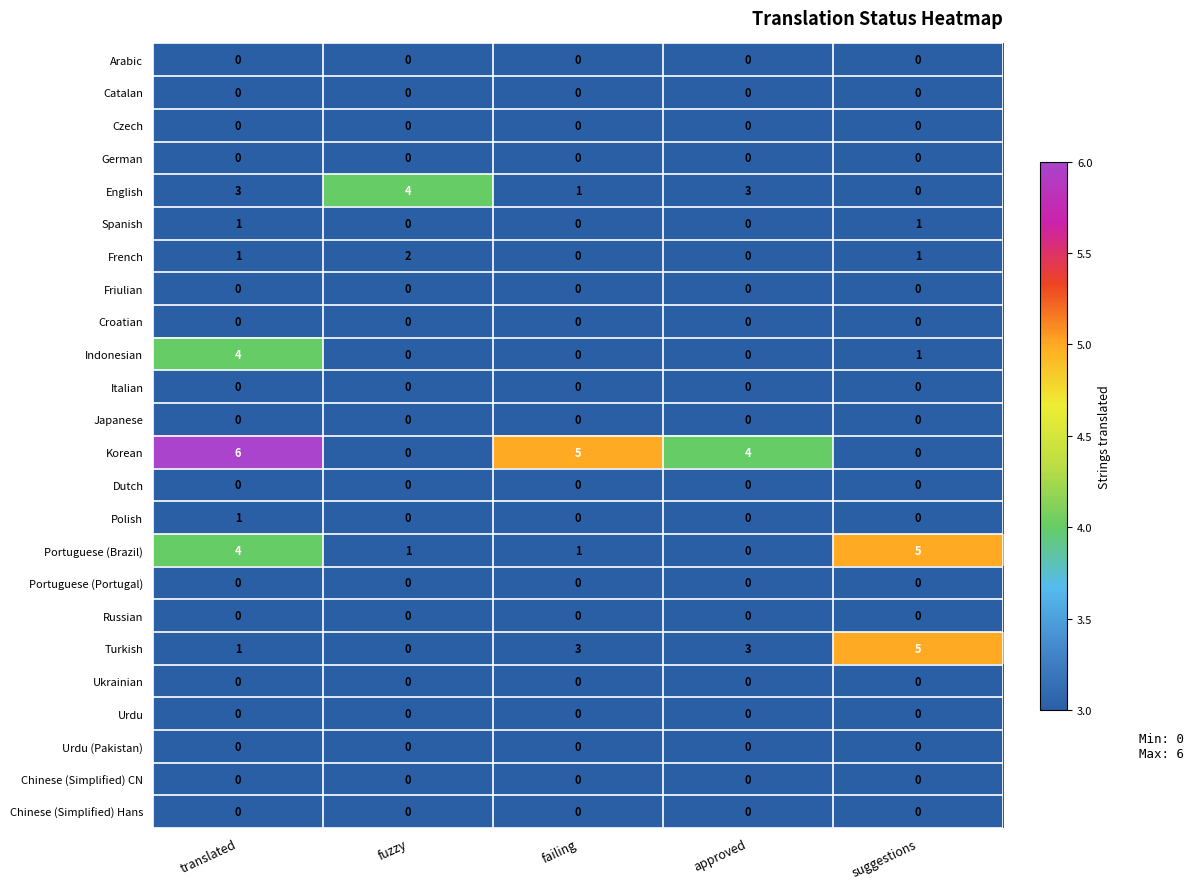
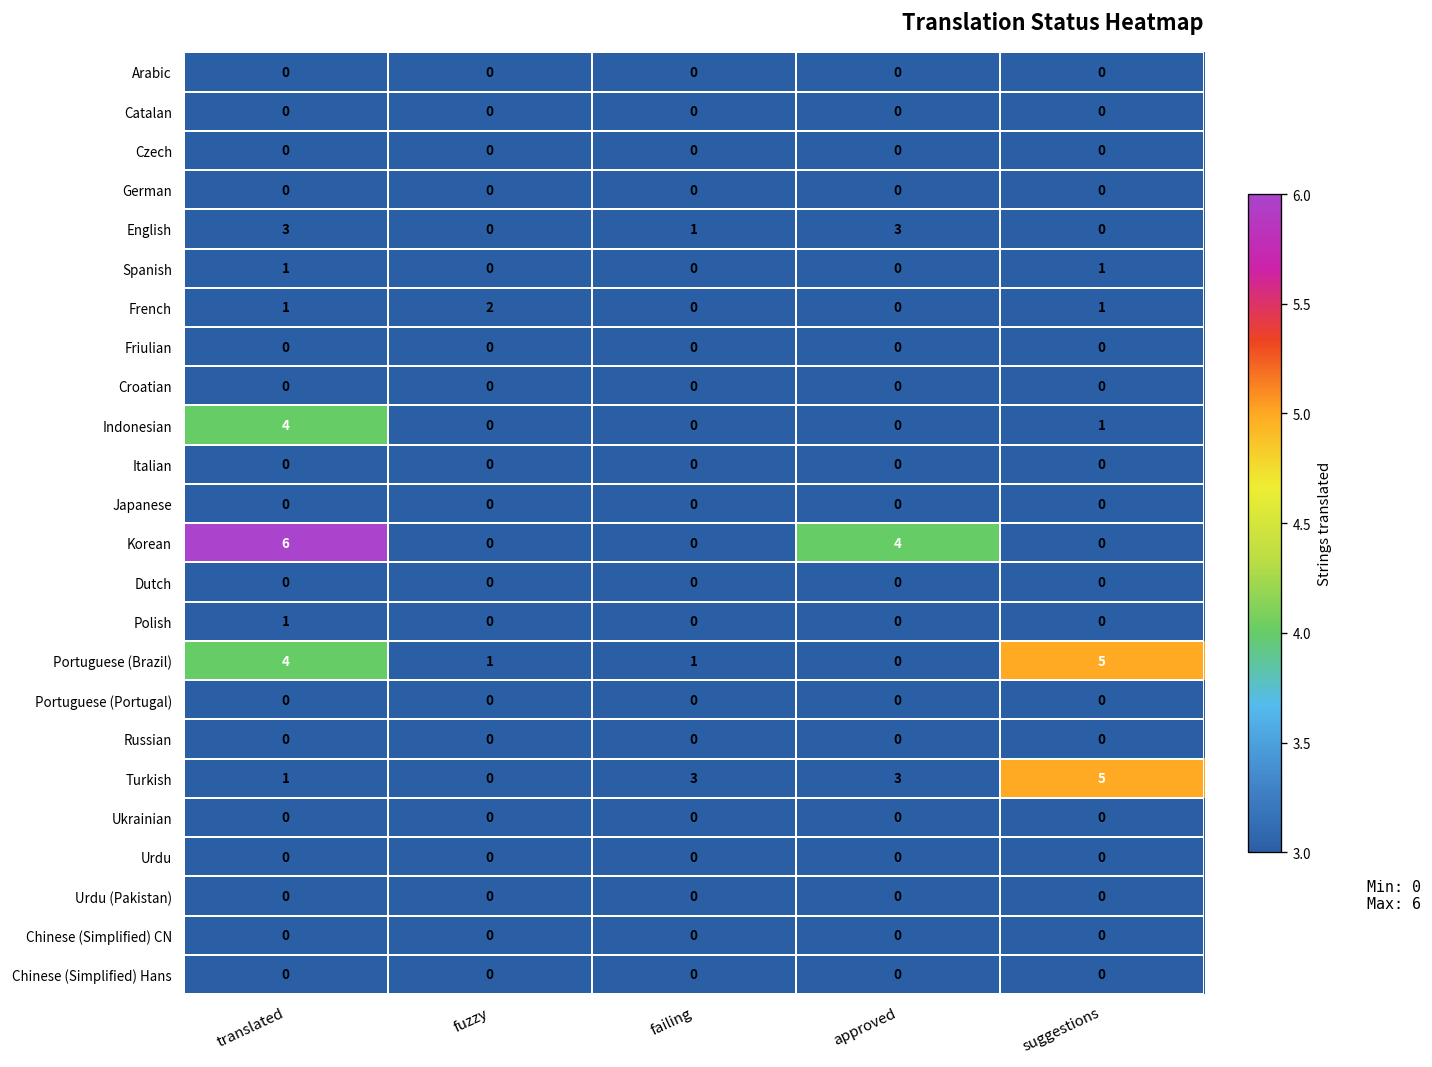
English, fuzzy: 4 -> 0
Korean, failing: 5 -> 0
